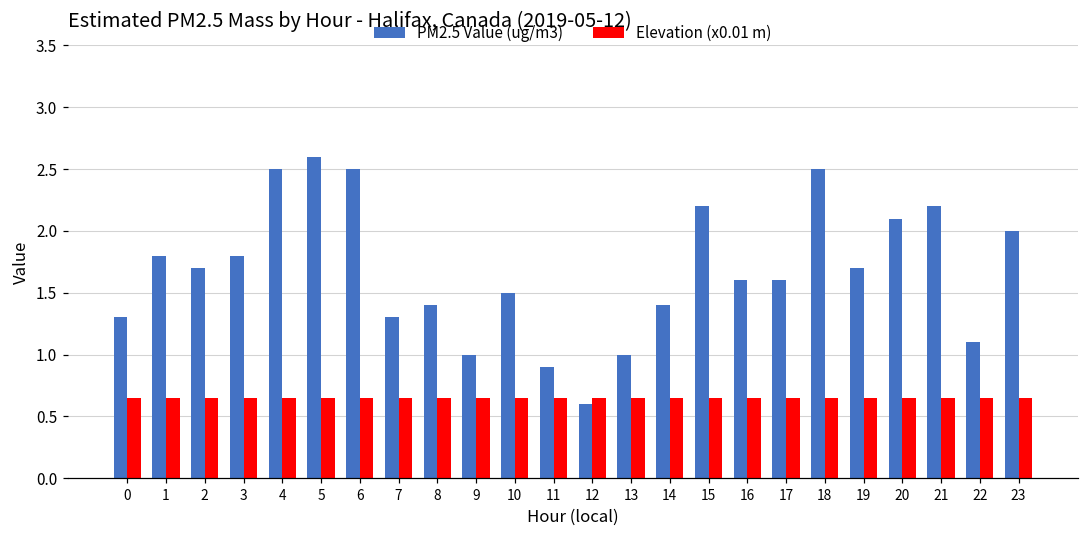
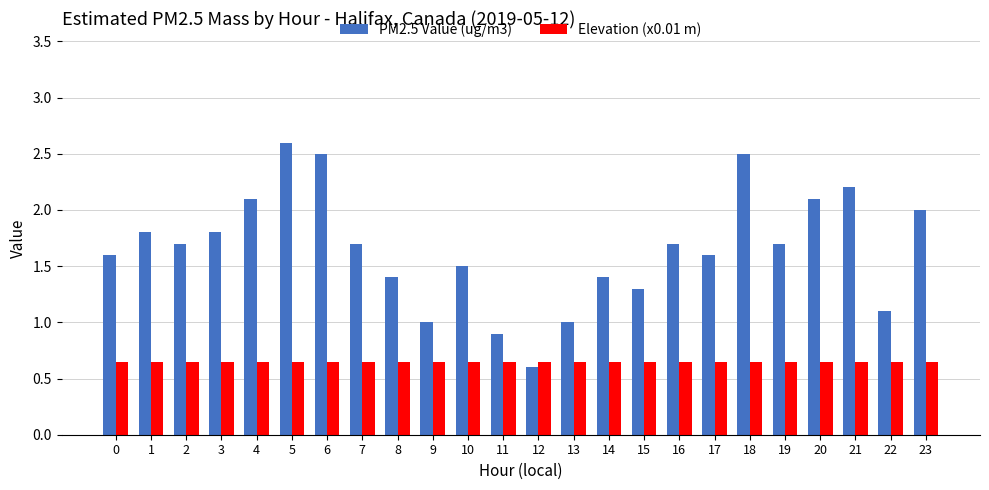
PM2.5 Value (ug/m3), 0: 1.3 -> 1.6
PM2.5 Value (ug/m3), 4: 2.5 -> 2.1
PM2.5 Value (ug/m3), 7: 1.3 -> 1.7
PM2.5 Value (ug/m3), 15: 2.2 -> 1.3
PM2.5 Value (ug/m3), 16: 1.6 -> 1.7
